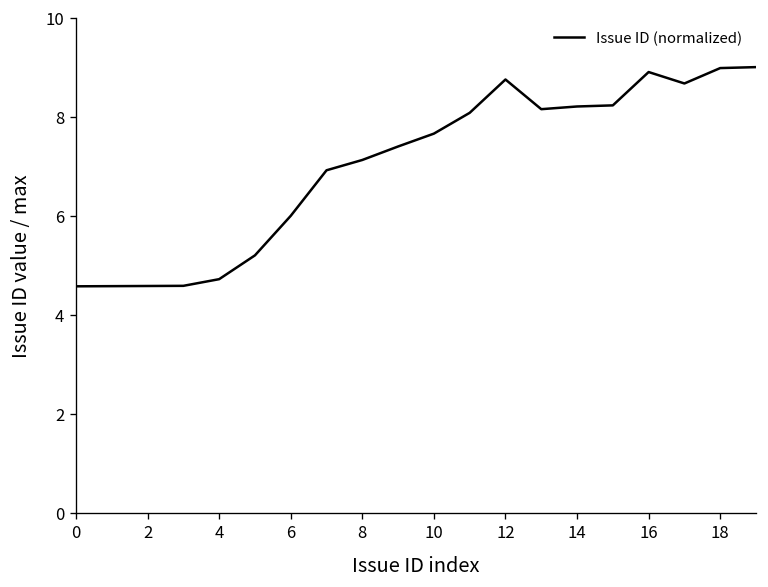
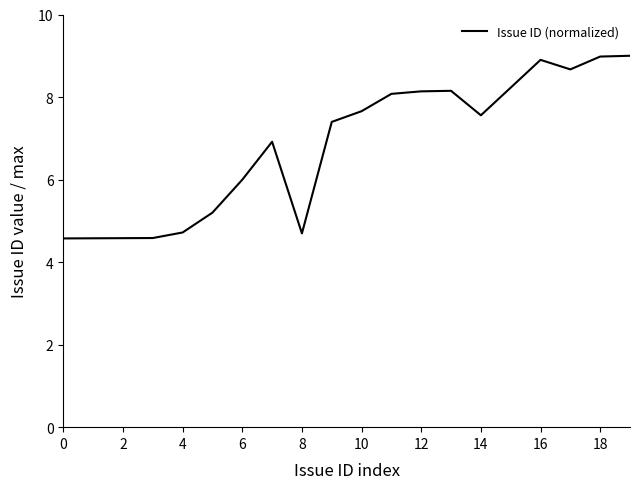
8: 7.1 -> 4.7
12: 8.8 -> 8.1
14: 8.2 -> 7.6
